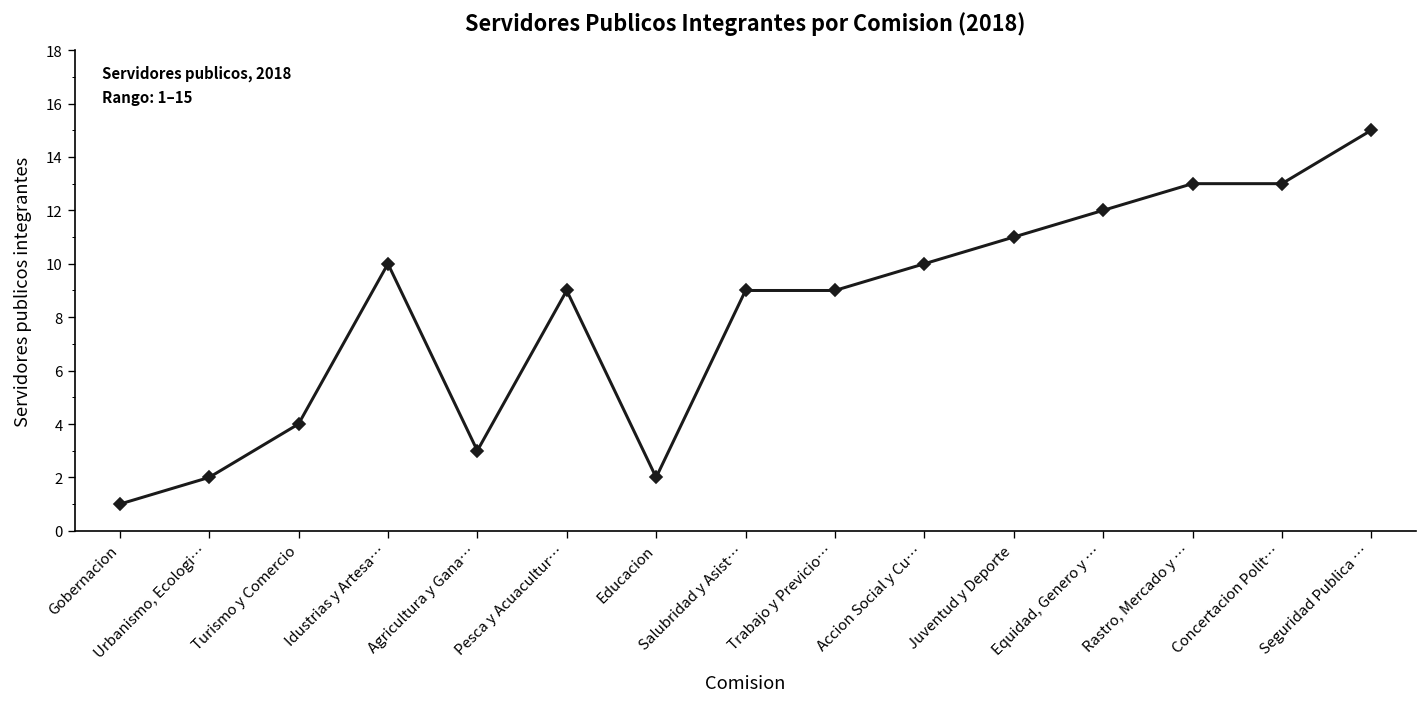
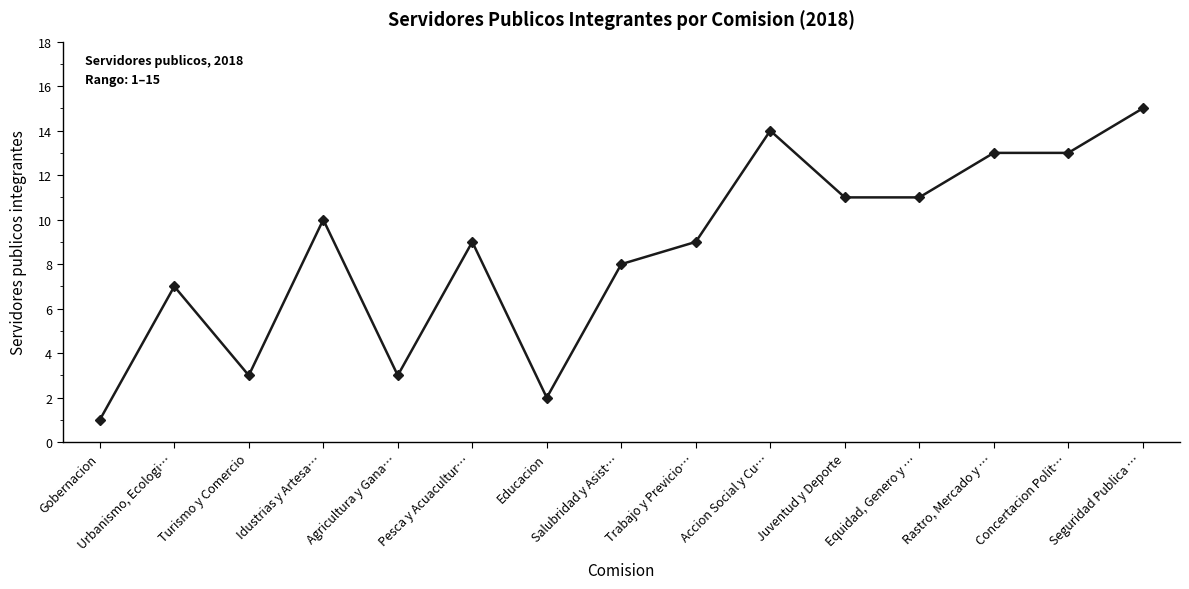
Urbanismo, Ecologi…: 2 -> 7
Turismo y Comercio: 4 -> 3
Salubridad y Asist…: 9 -> 8
Accion Social y Cu…: 10 -> 14
Equidad, Genero y …: 12 -> 11
